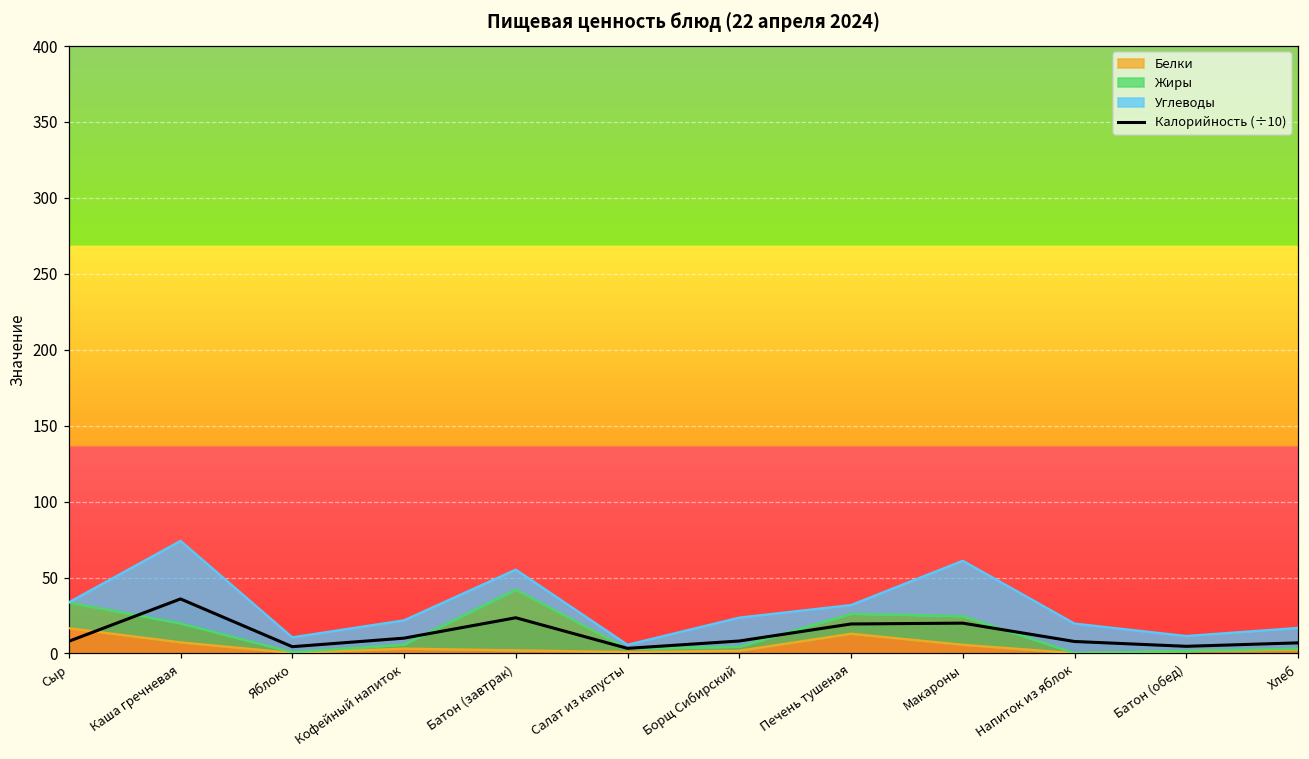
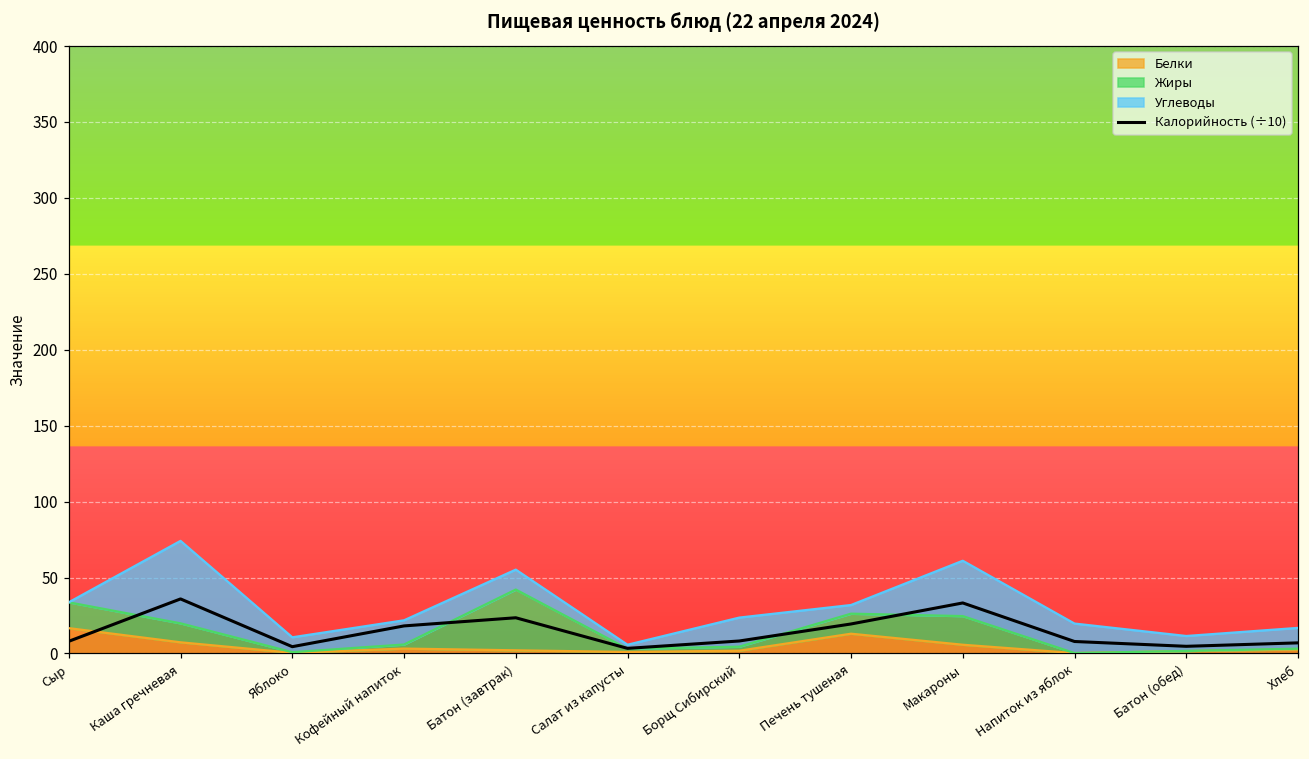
Калорийность (÷10), Кофейный напиток: 10 -> 18
Калорийность (÷10), Макароны: 20 -> 33
